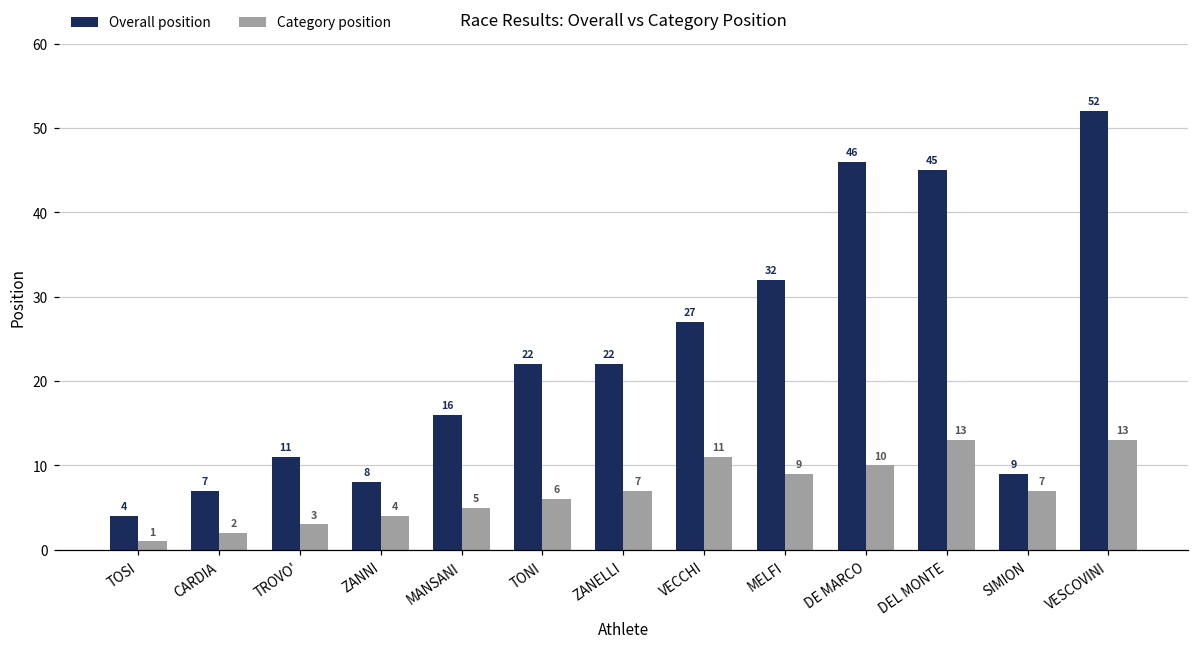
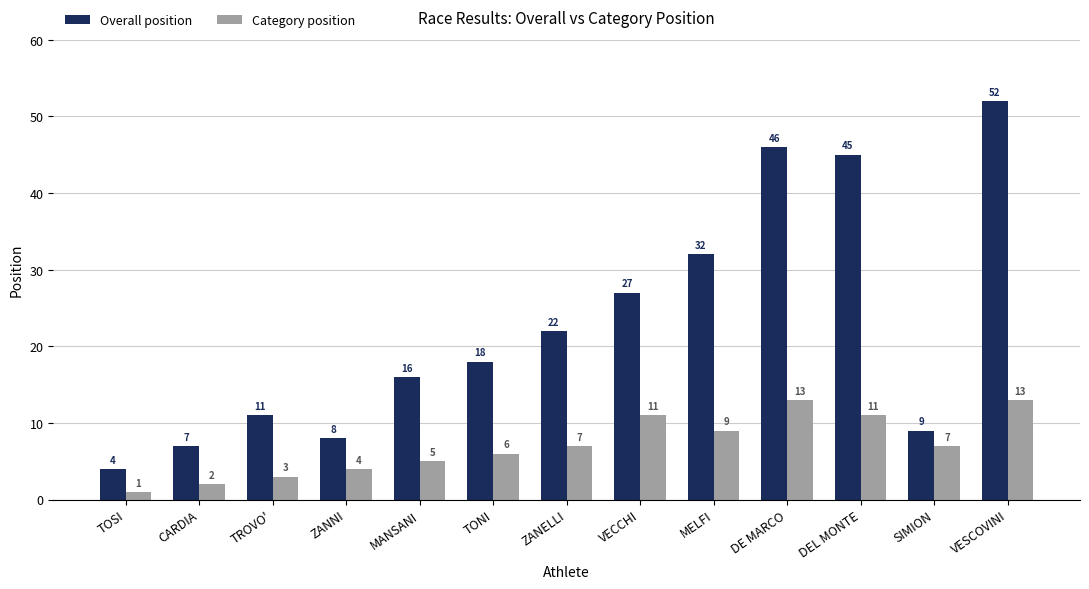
Overall position, TONI: 22 -> 18
Category position, DE MARCO: 10 -> 13
Category position, DEL MONTE: 13 -> 11
